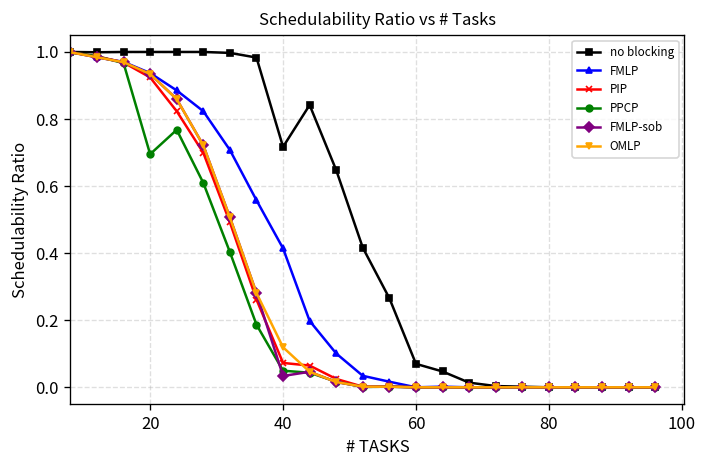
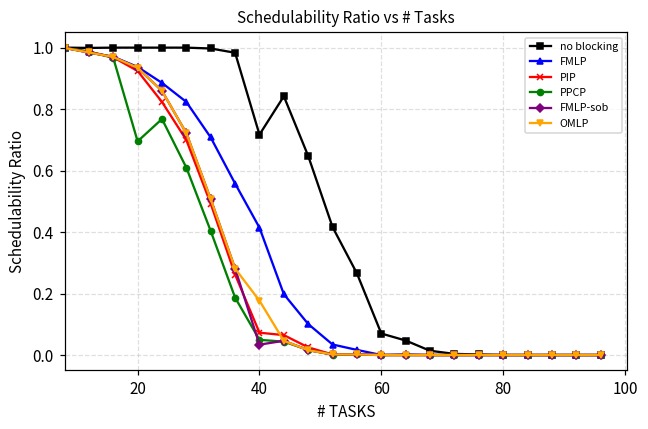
OMLP, 40: 0.12 -> 0.18
